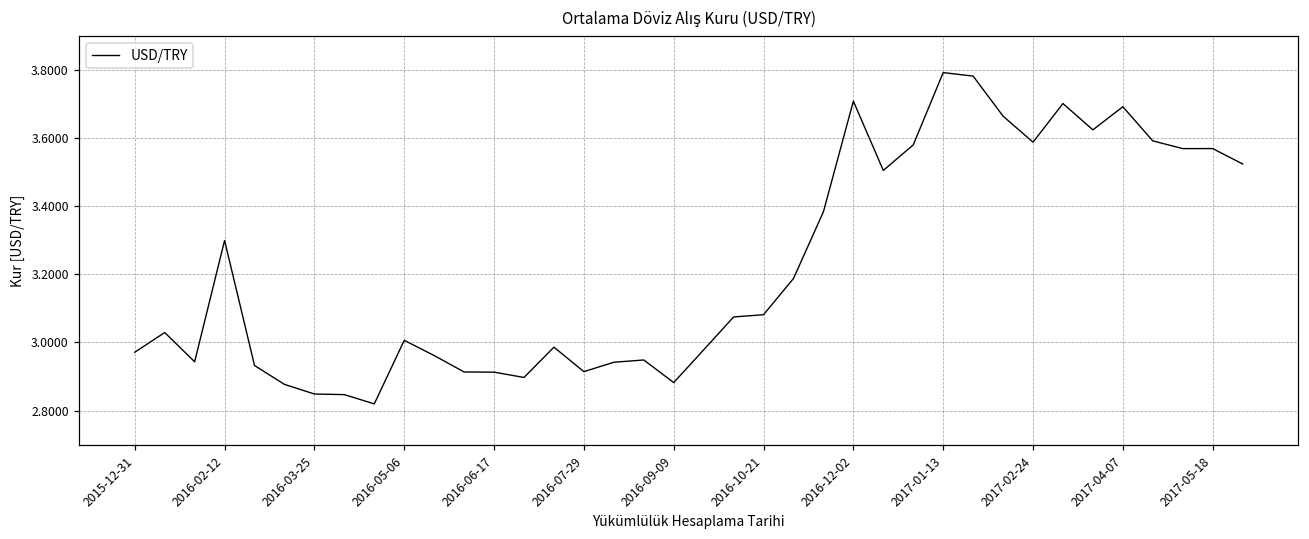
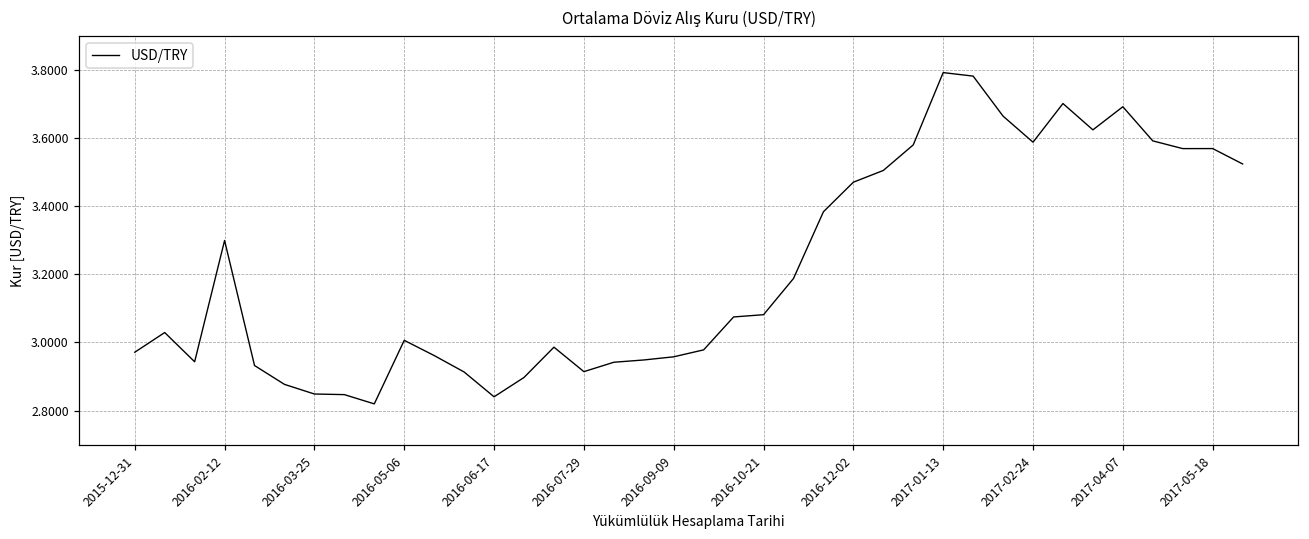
2016-06-17: 2.91 -> 2.84
2016-09-09: 2.88 -> 2.96
2016-12-02: 3.71 -> 3.47
